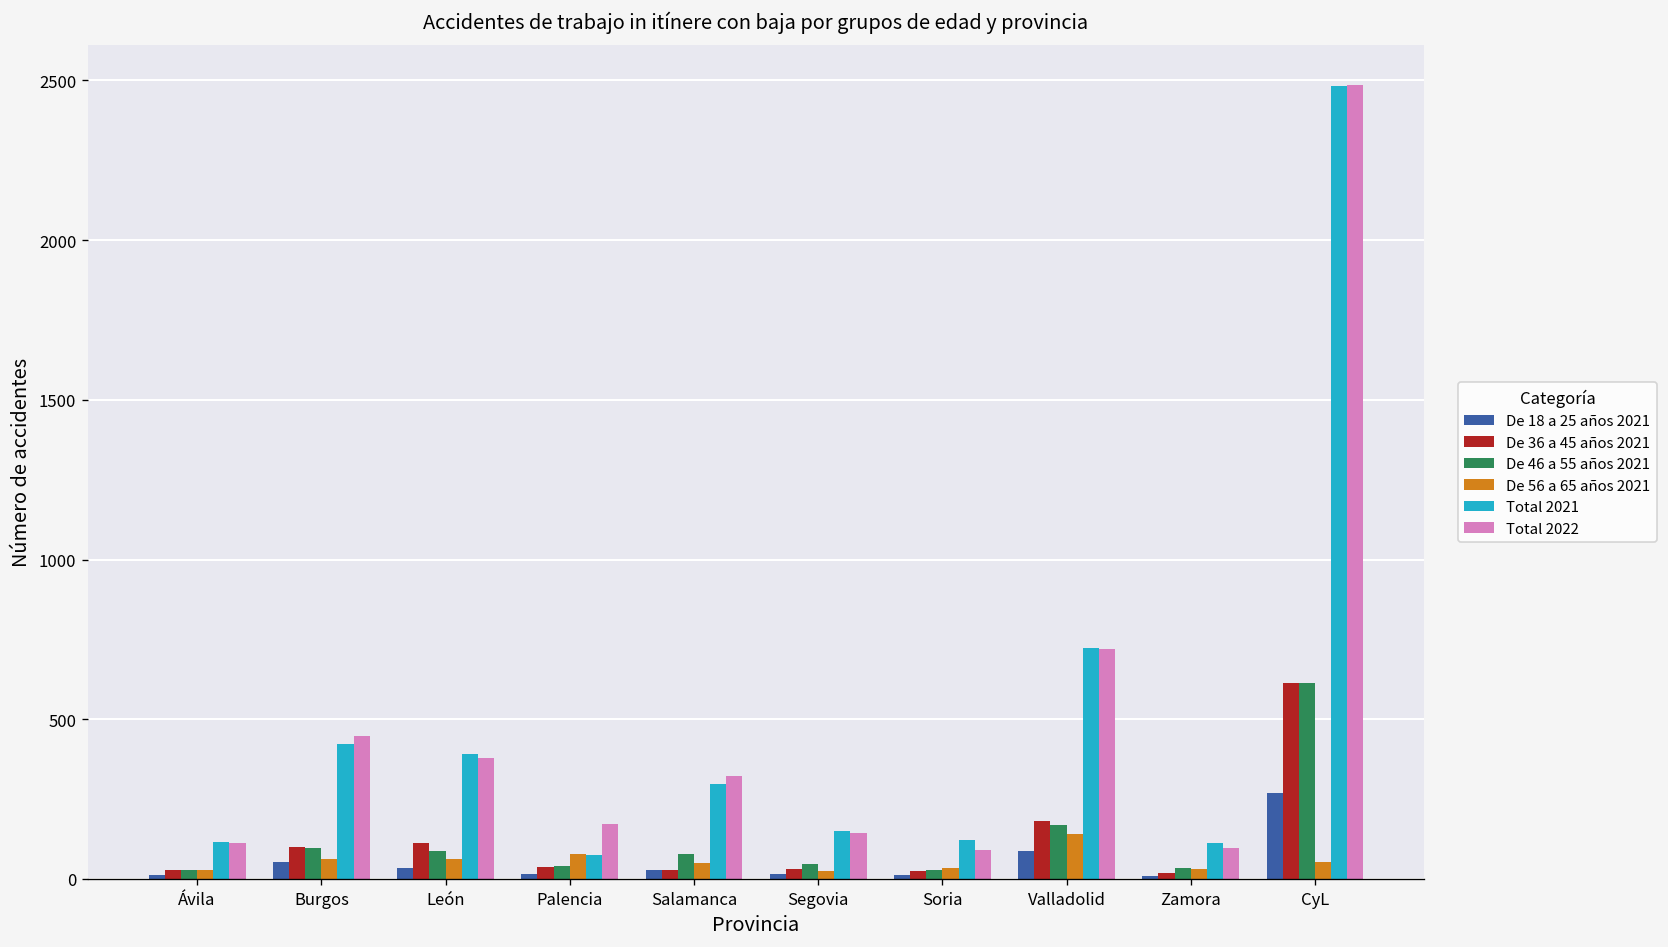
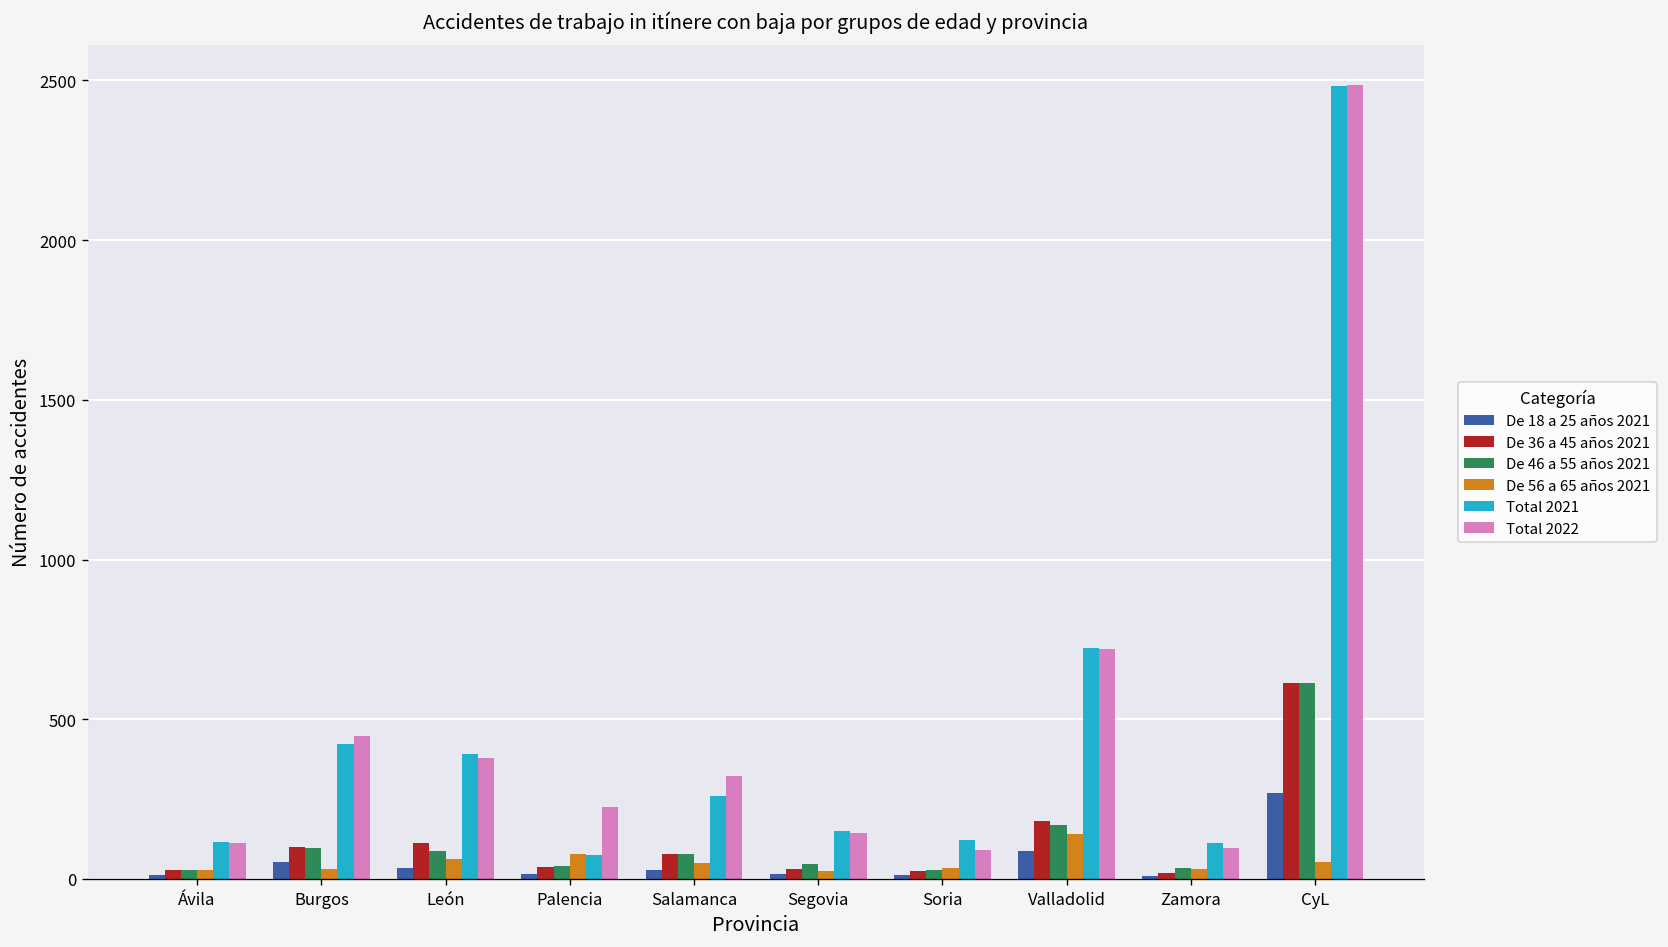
De 56 a 65 años 2021, Burgos: 60 -> 30
Total 2022, Palencia: 170 -> 230
De 36 a 45 años 2021, Salamanca: 30 -> 80
Total 2021, Salamanca: 300 -> 260
